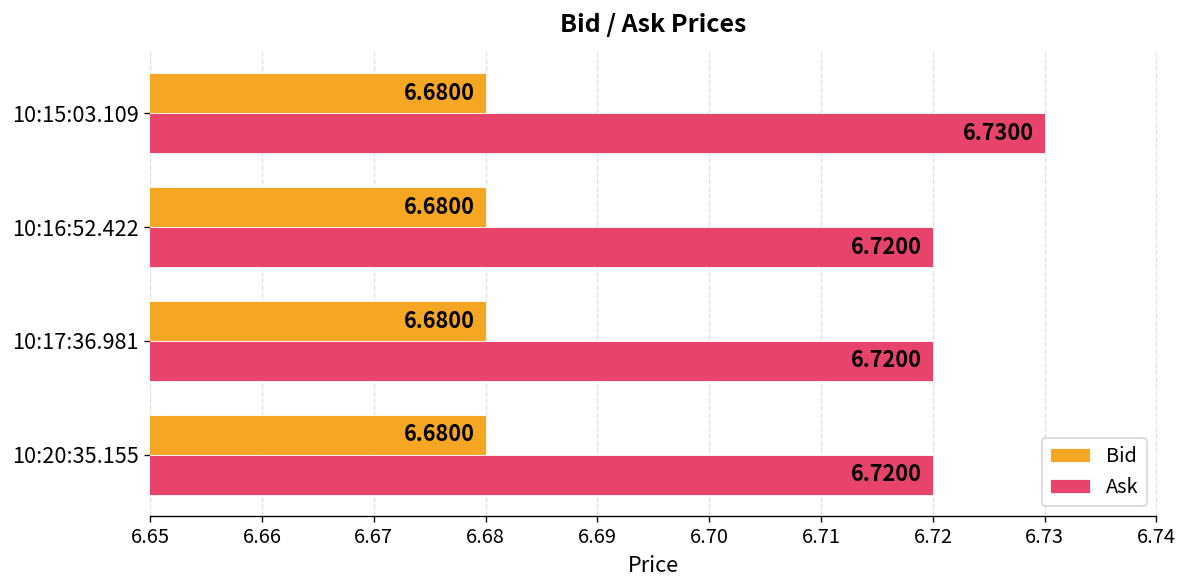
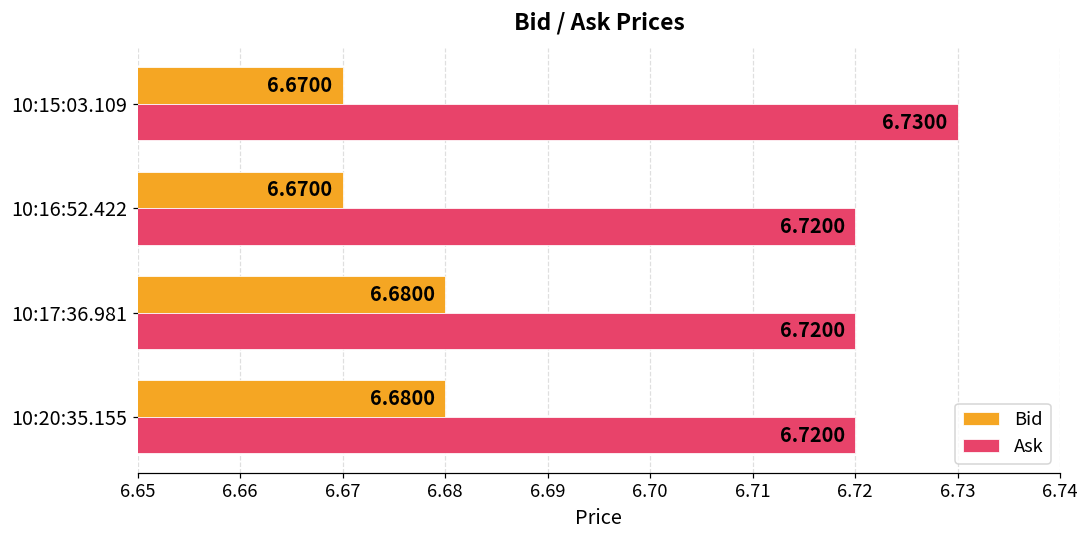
Bid, 10:15:03.109: 6.6800 -> 6.6700
Bid, 10:16:52.422: 6.6800 -> 6.6700
